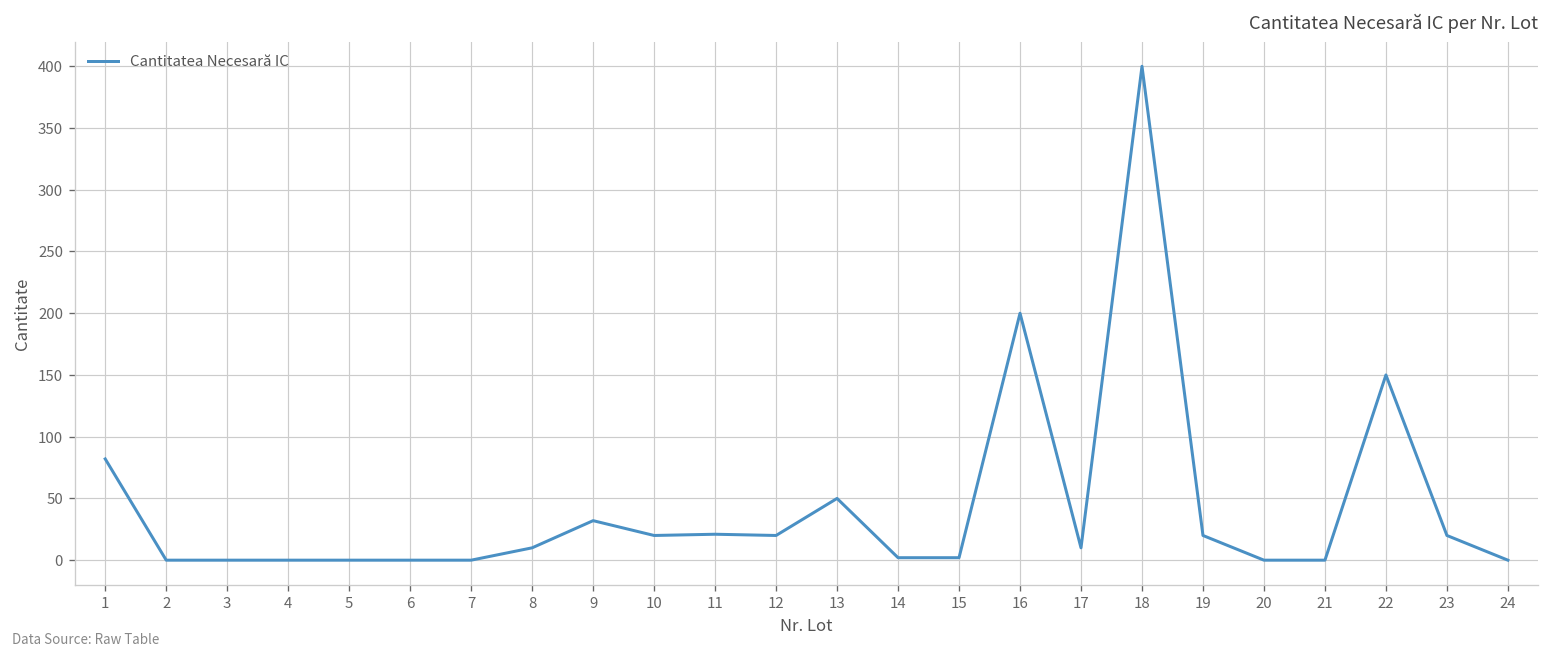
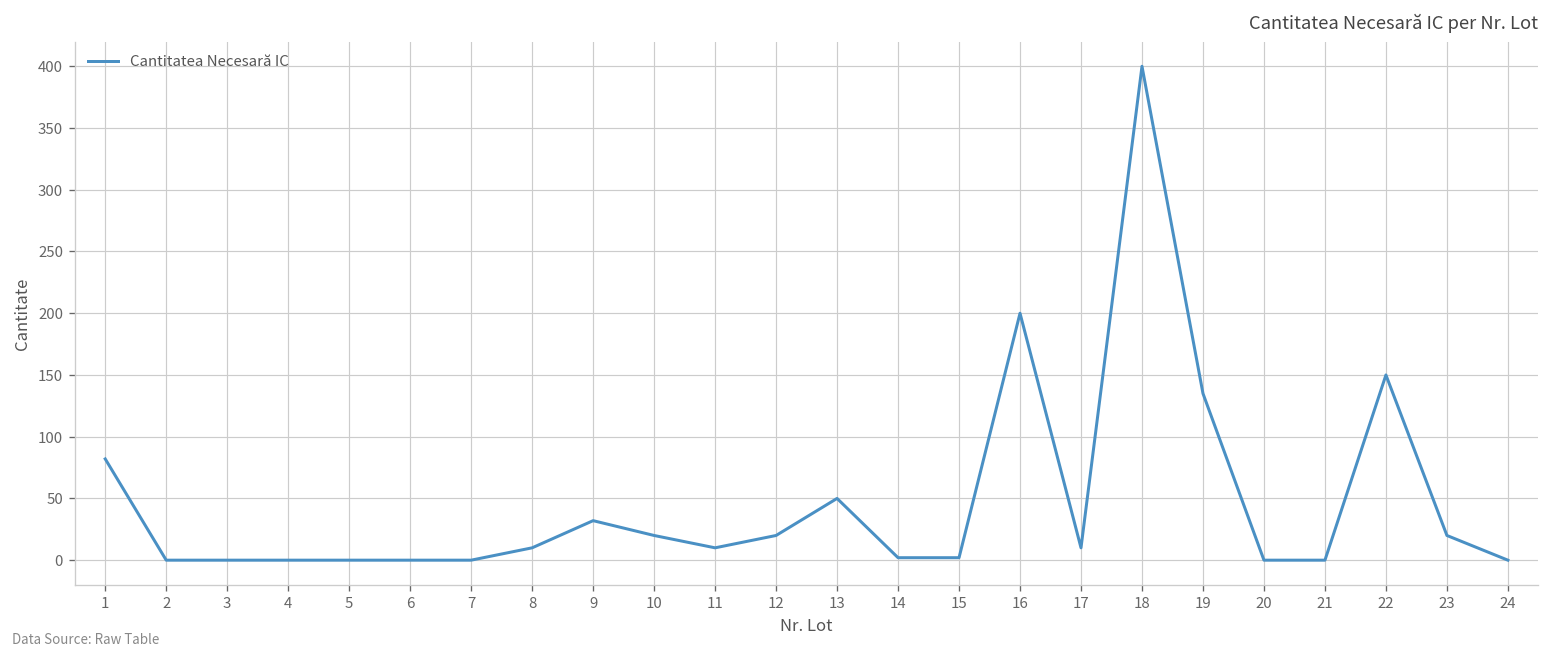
11: 21 -> 10
19: 20 -> 135
